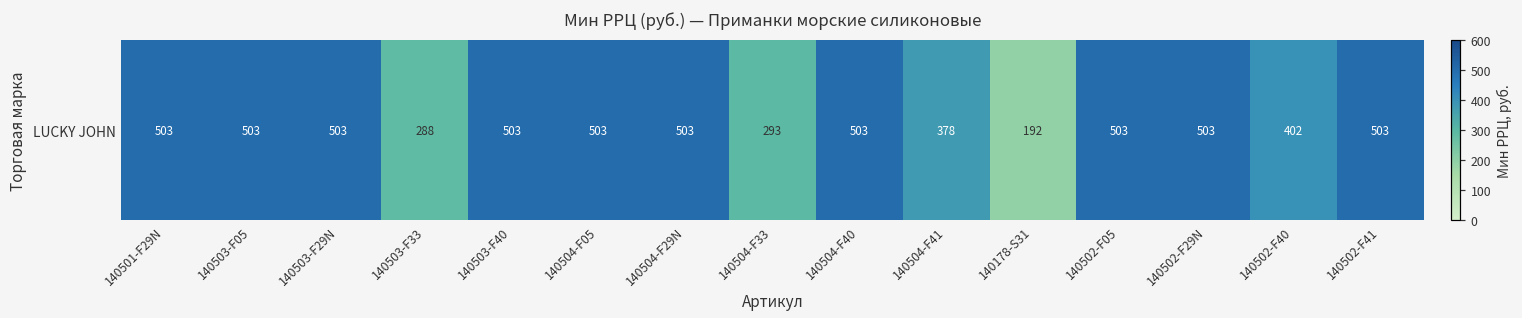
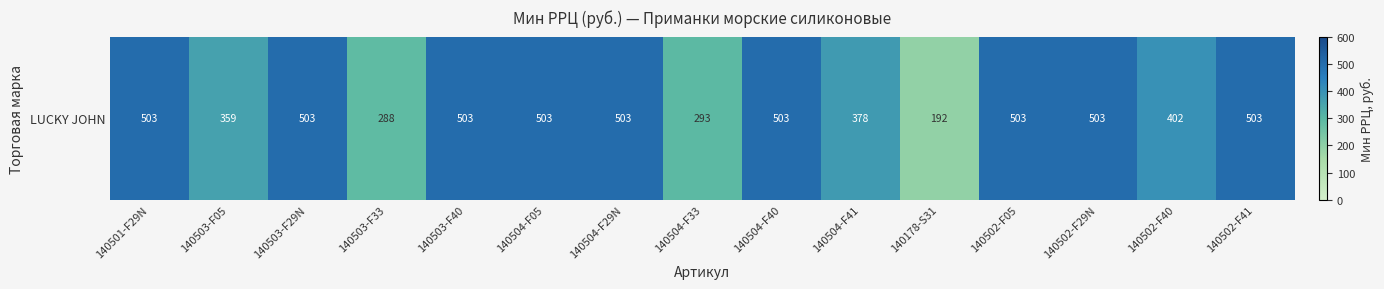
LUCKY JOHN, 140503-F05: 503 -> 359
